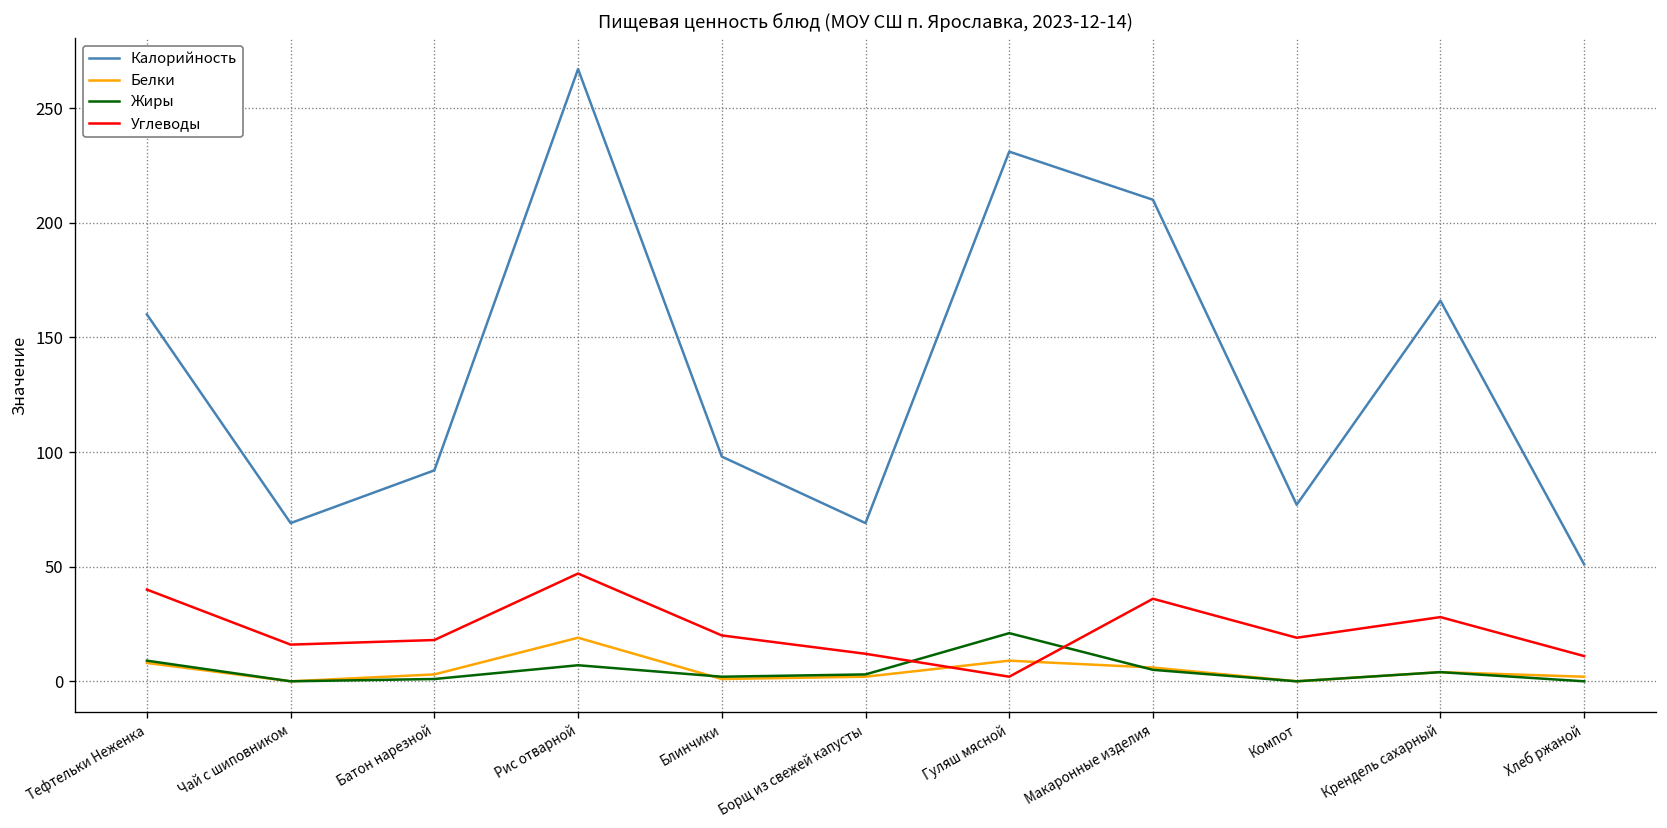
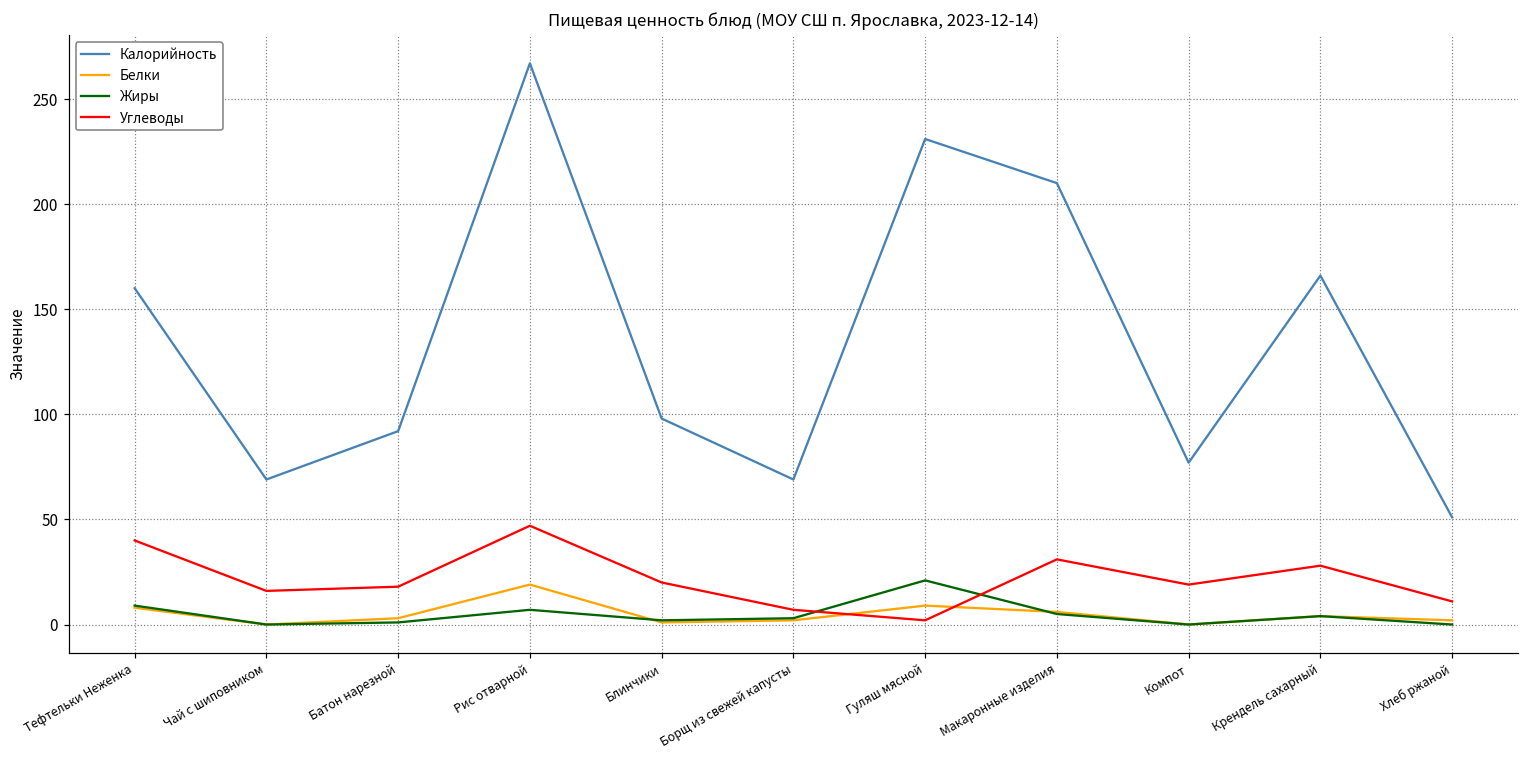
Углеводы, Борщ из свежей капусты: 12 -> 7
Углеводы, Макаронные изделия: 36 -> 31
